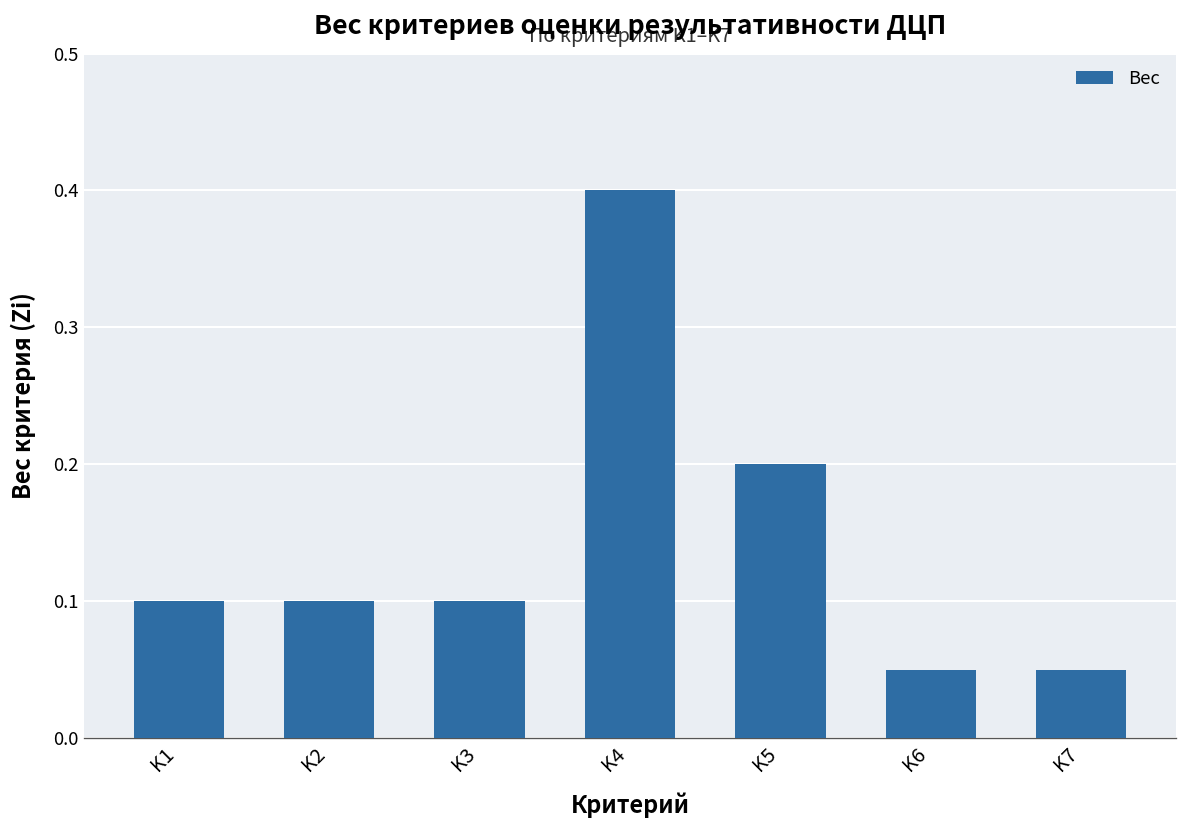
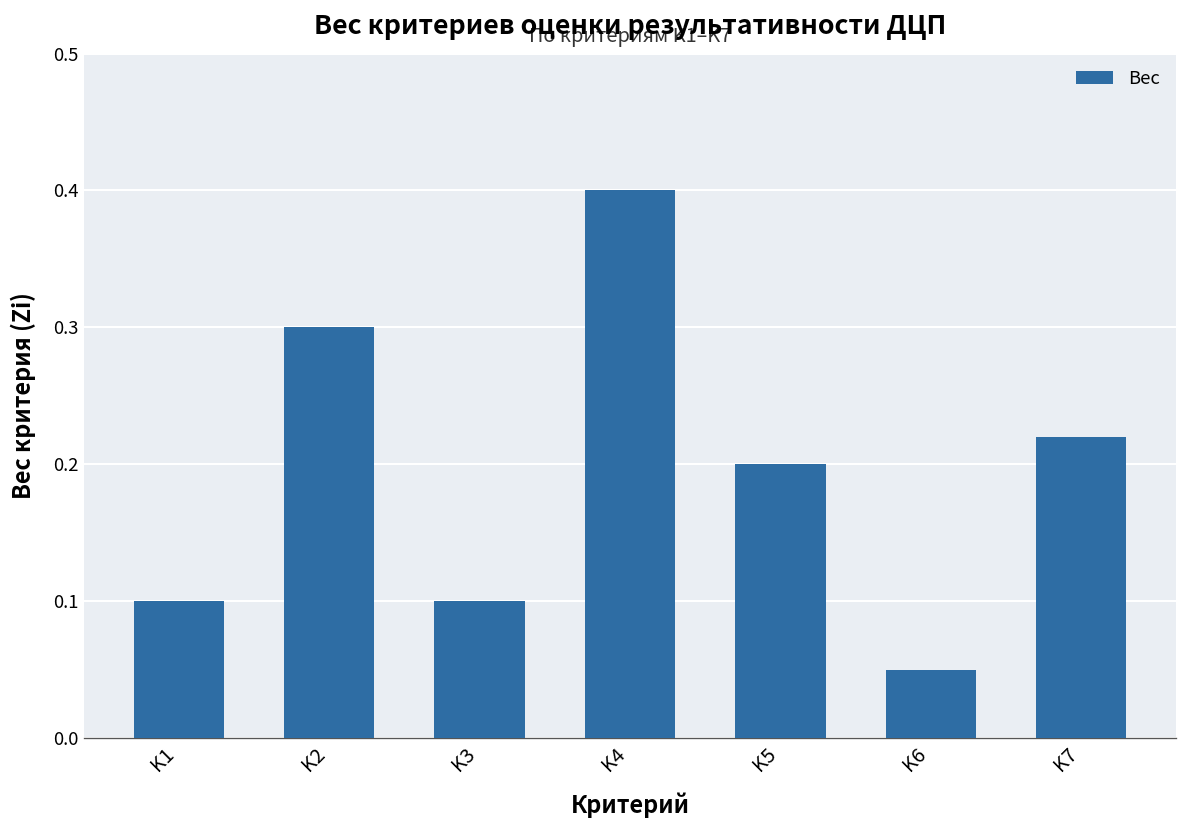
K2: 0.1 -> 0.3
K7: 0.05 -> 0.22
